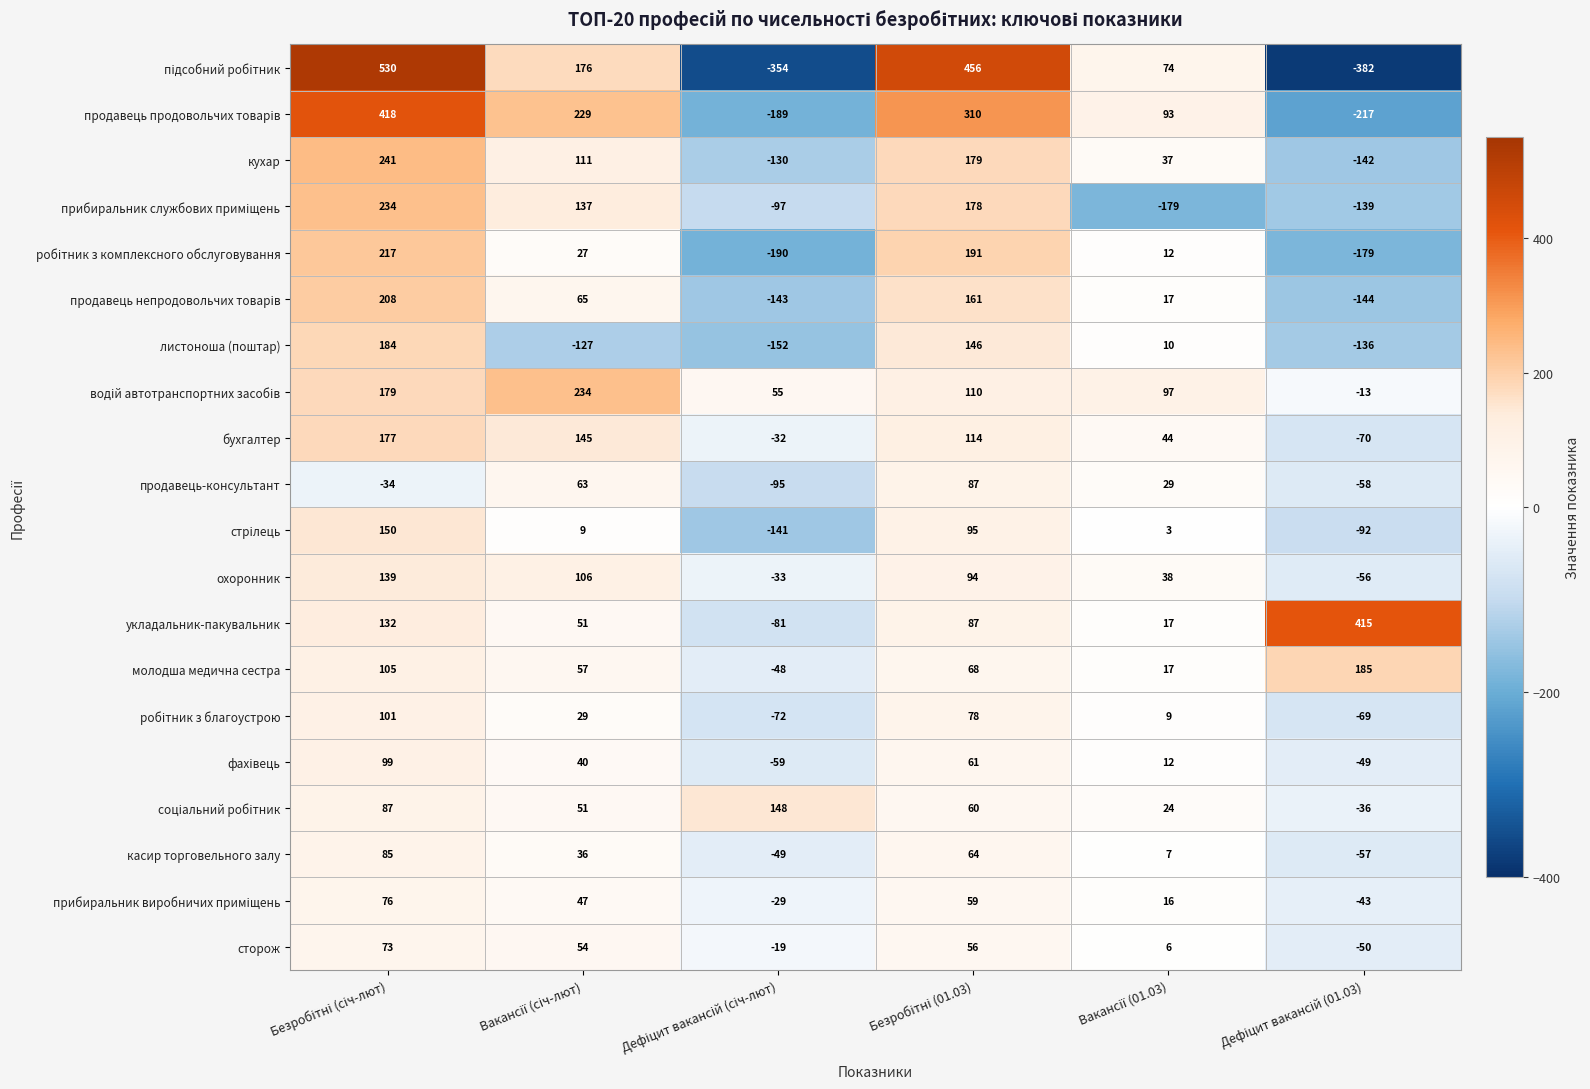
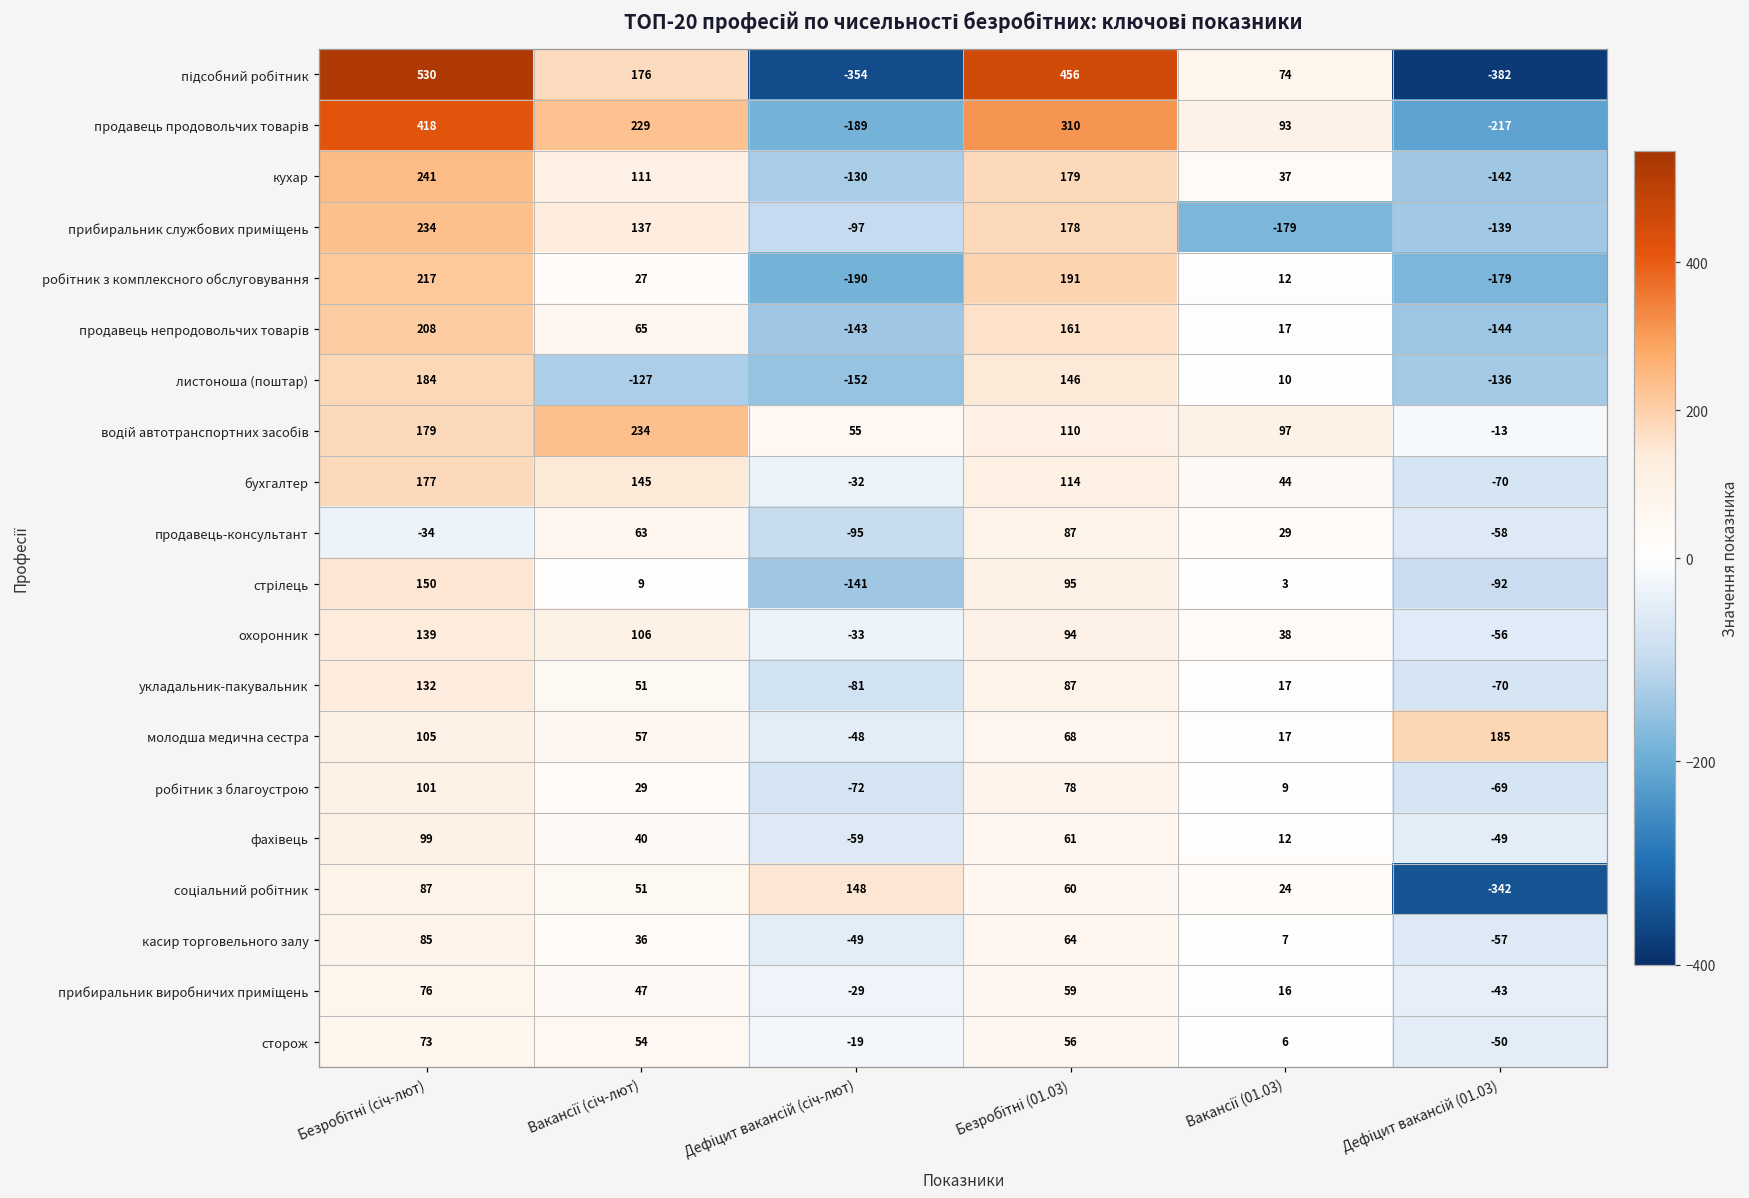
укладальник-пакувальник, Дефіцит вакансій (01.03): 415 -> -70
соціальний робітник, Дефіцит вакансій (01.03): -36 -> -342
